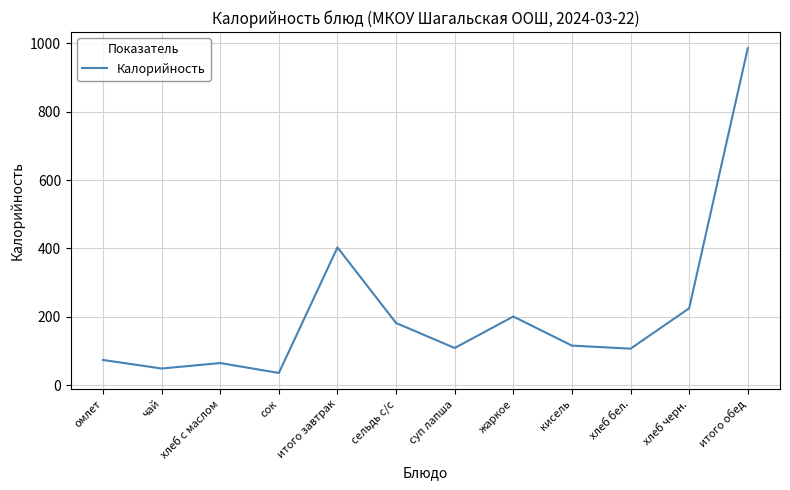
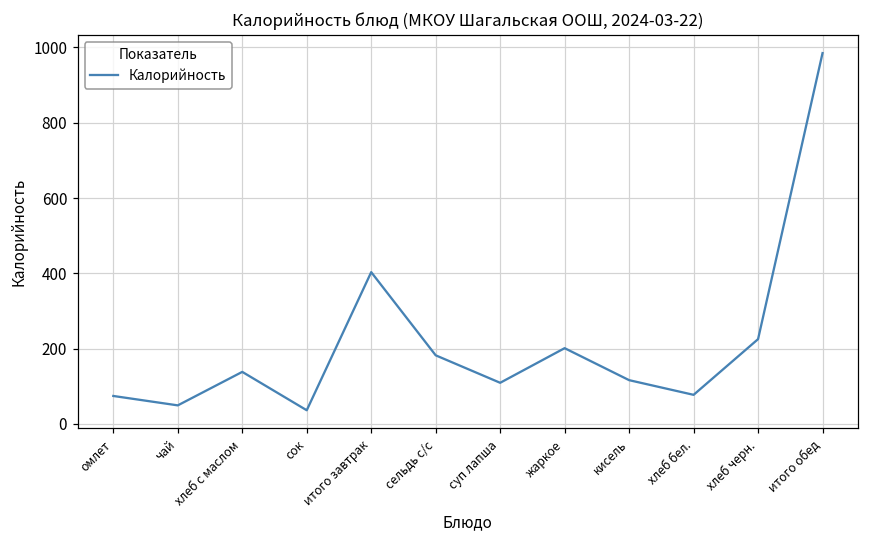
хлеб с маслом: 70 -> 140
хлеб бел.: 110 -> 80
